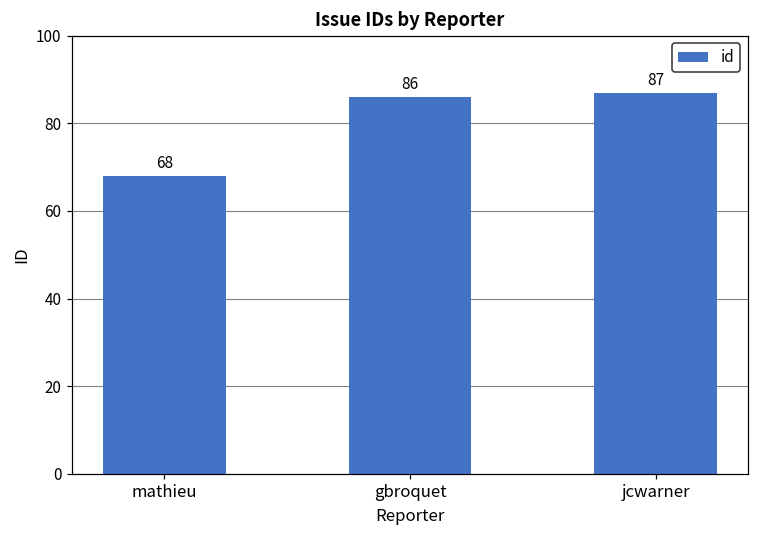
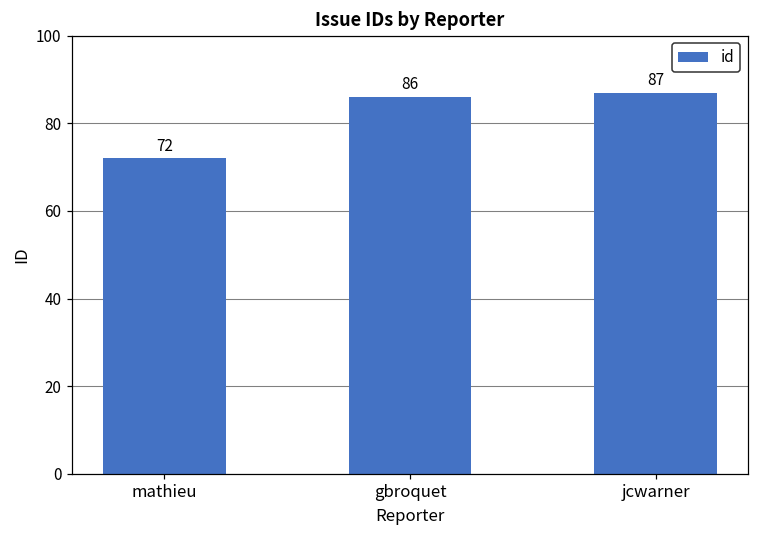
mathieu: 68 -> 72
